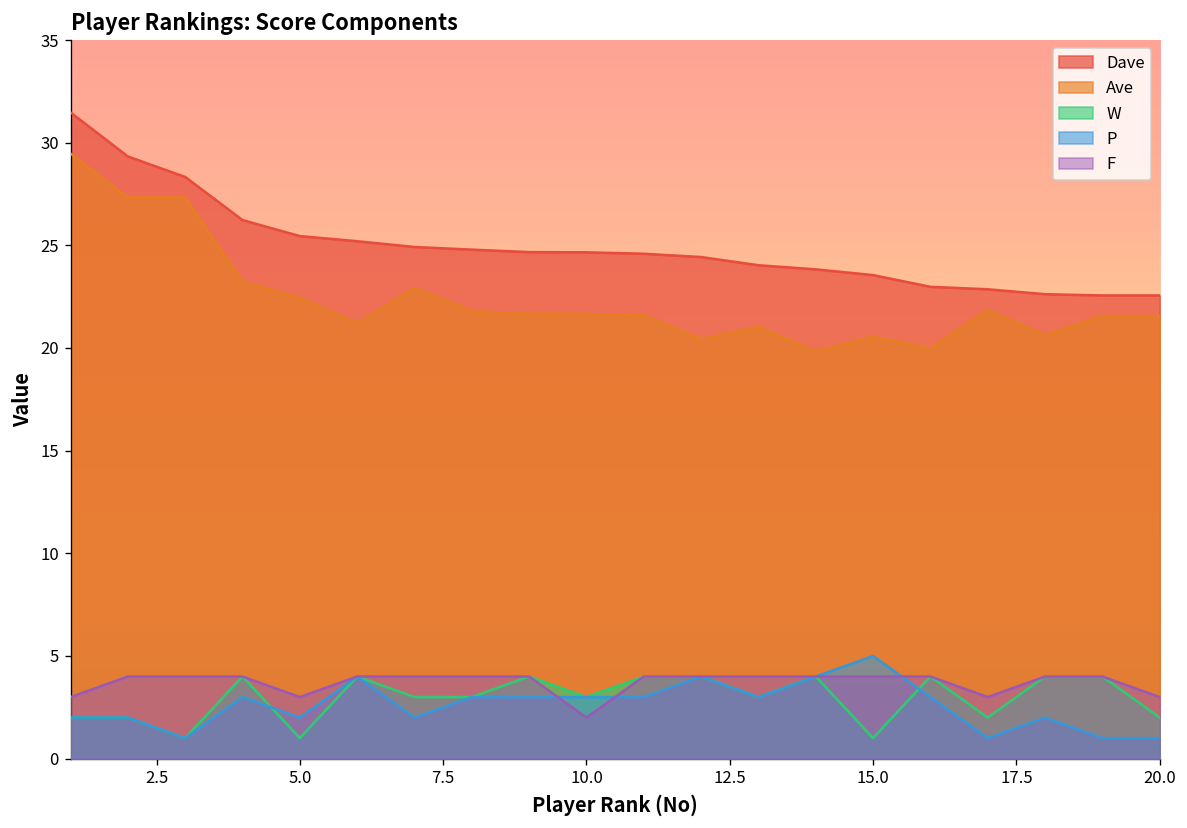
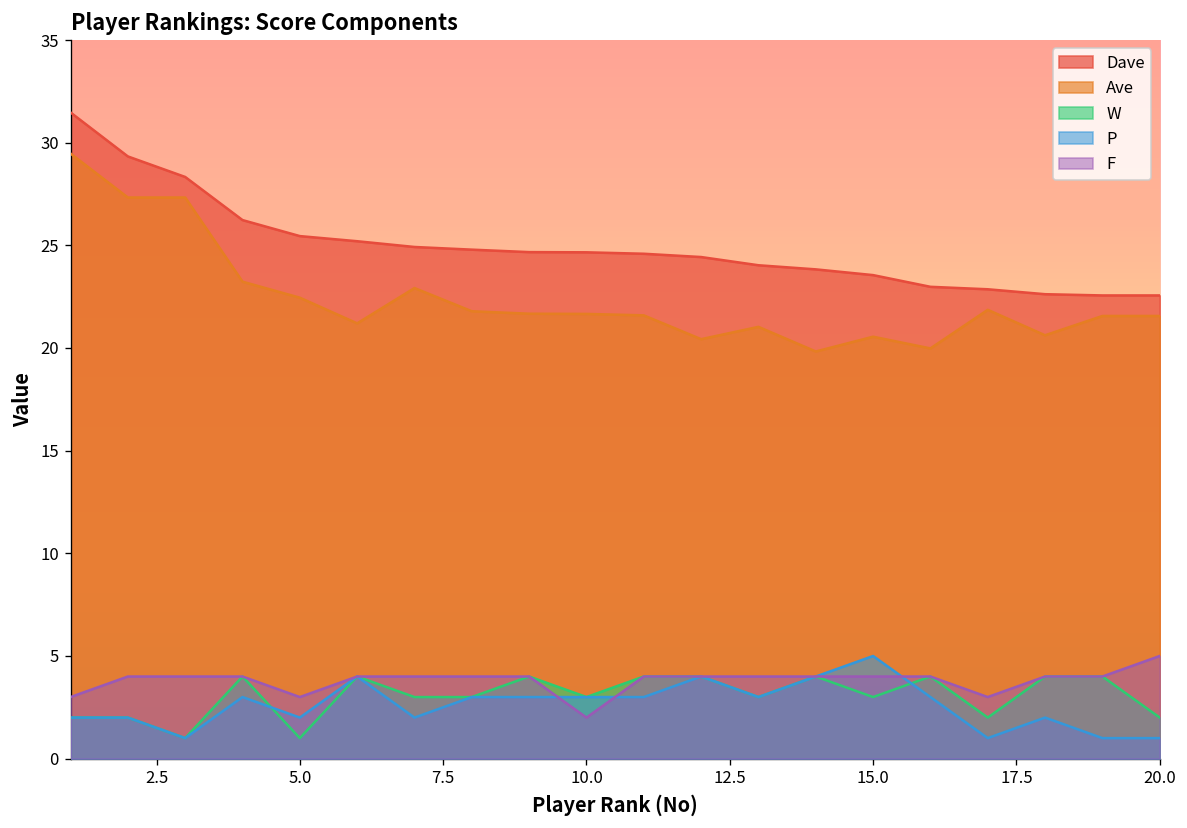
W, 15.0: 1 -> 3
F, 20.0: 3 -> 5
